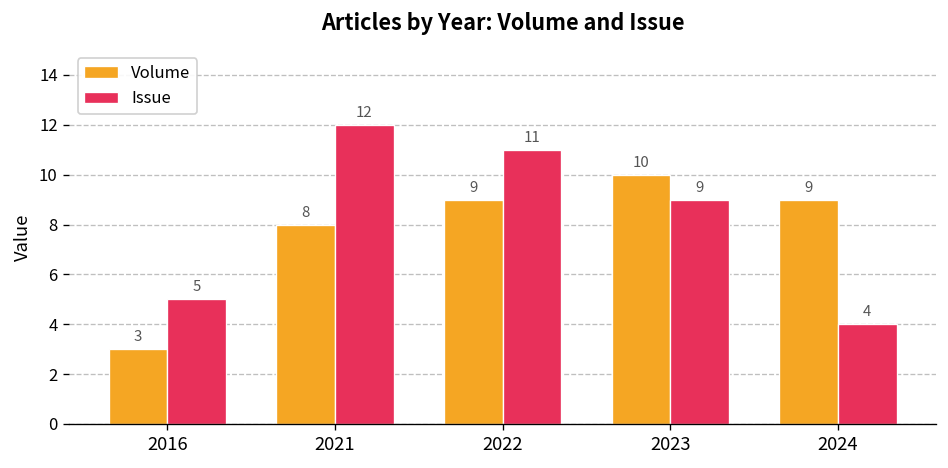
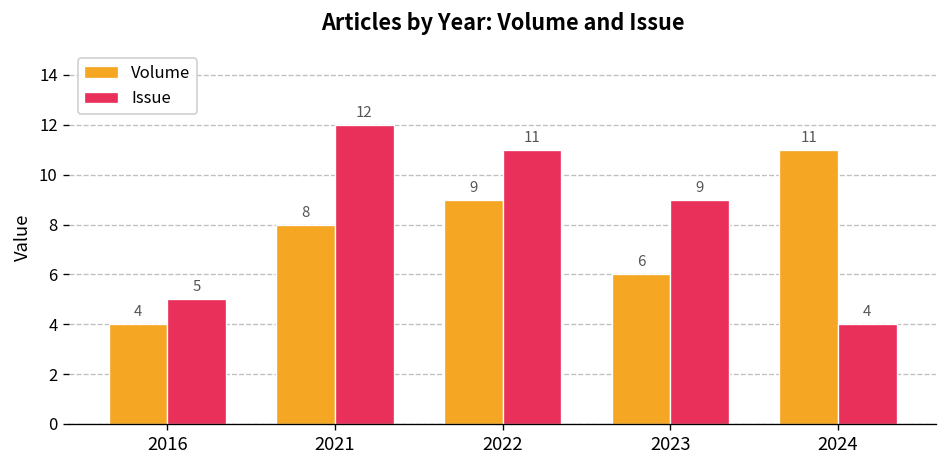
Volume, 2016: 3 -> 4
Volume, 2023: 10 -> 6
Volume, 2024: 9 -> 11
